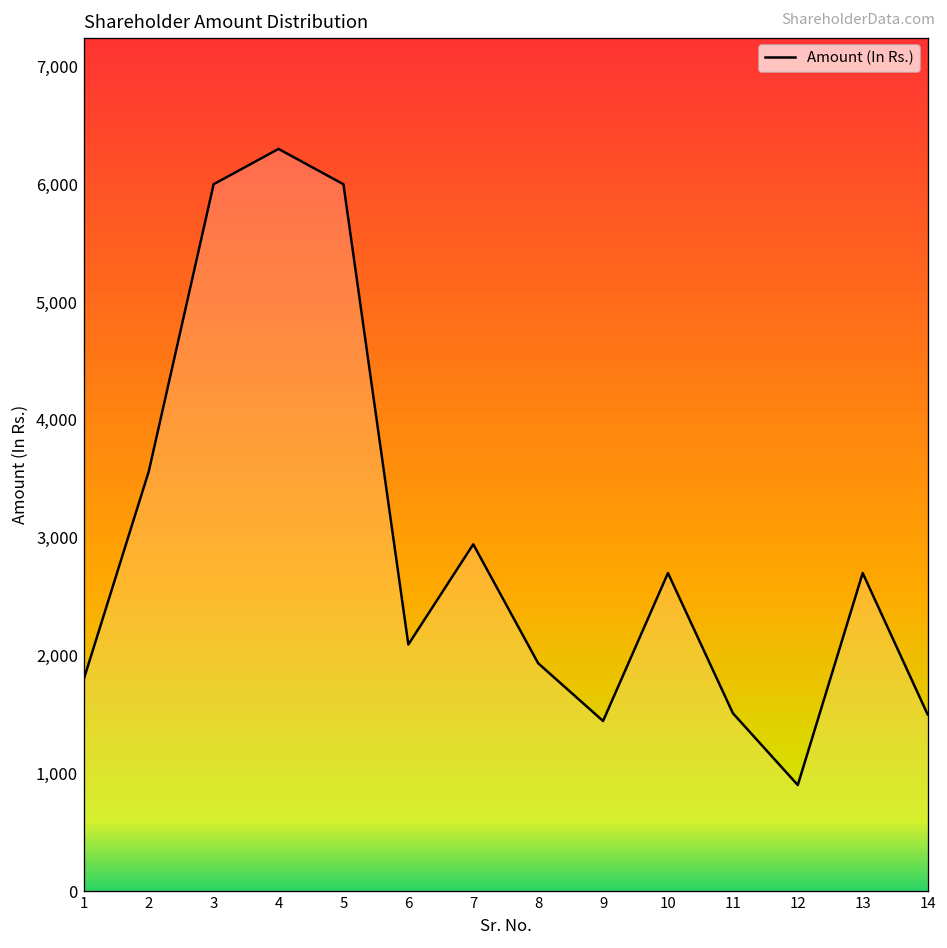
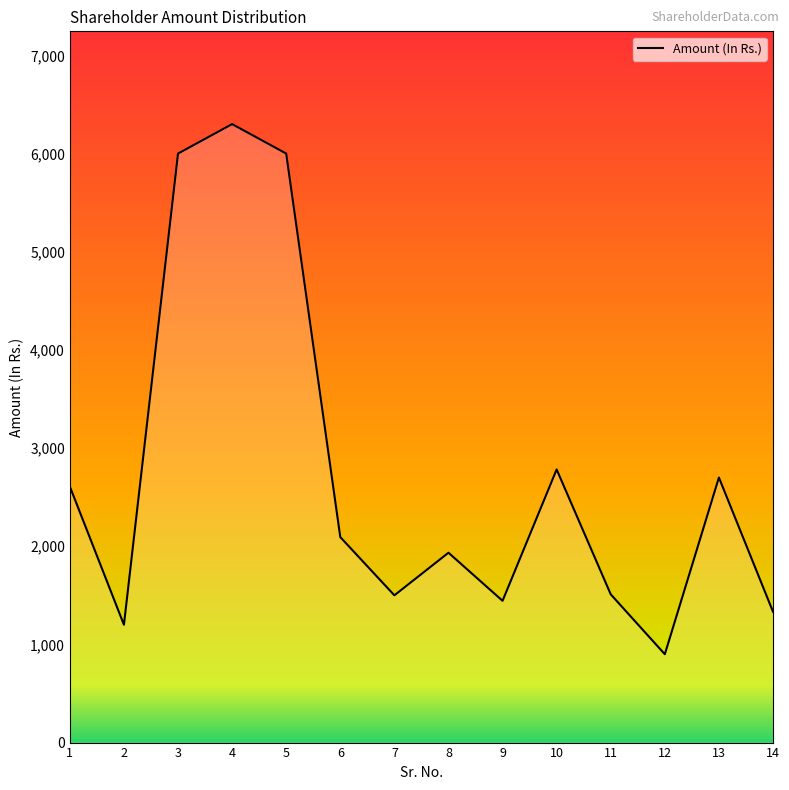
1: 1,800 -> 2,600
2: 3,600 -> 1,200
7: 2,900 -> 1,500
10: 2,700 -> 2,800
14: 1,500 -> 1,300
